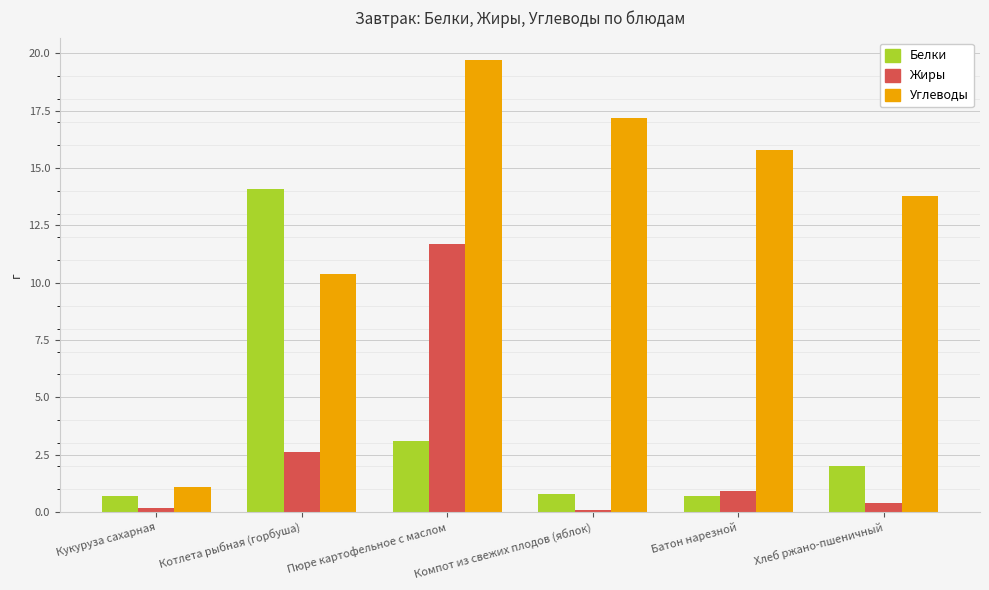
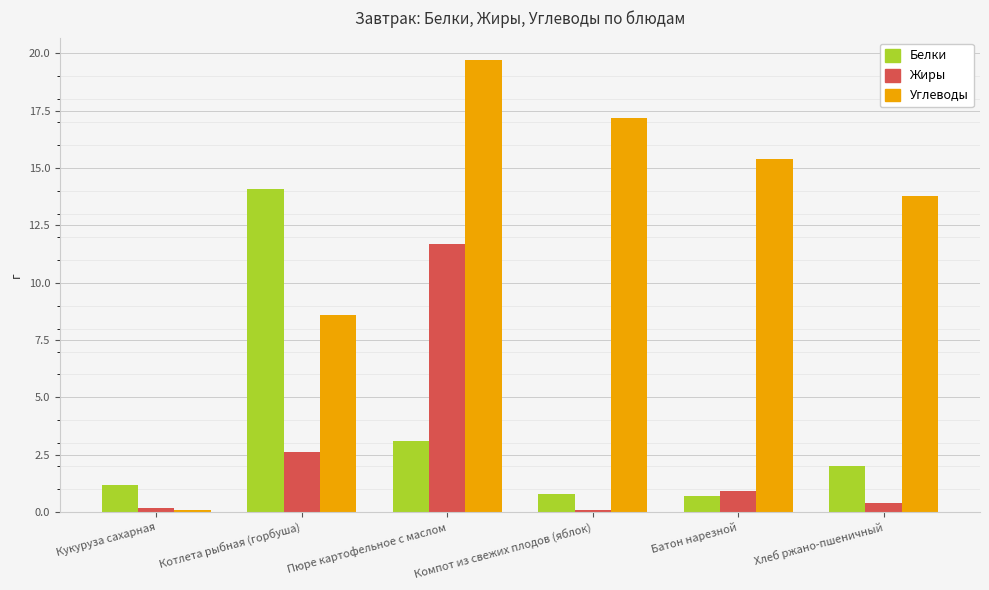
Белки, Кукуруза сахарная: 0.7 -> 1.2
Углеводы, Кукуруза сахарная: 1.1 -> 0.1
Углеводы, Котлета рыбная (горбуша): 10.4 -> 8.6
Углеводы, Батон нарезной: 15.8 -> 15.4
